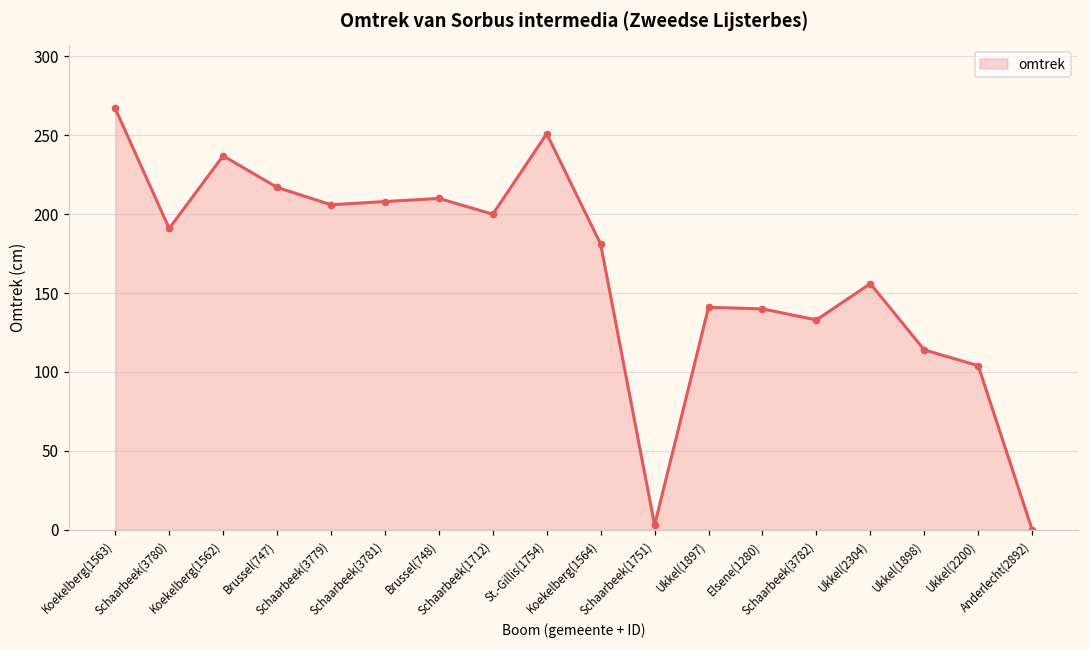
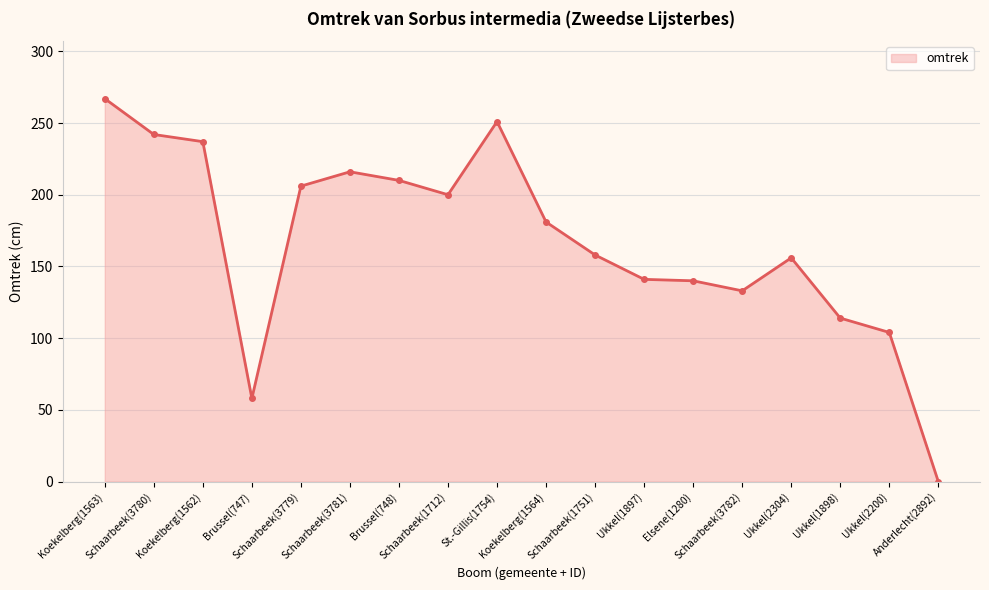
Schaarbeek(3780): 191 -> 242
Brussel(747): 217 -> 58
Schaarbeek(3781): 208 -> 216
Schaarbeek(1751): 3 -> 158
